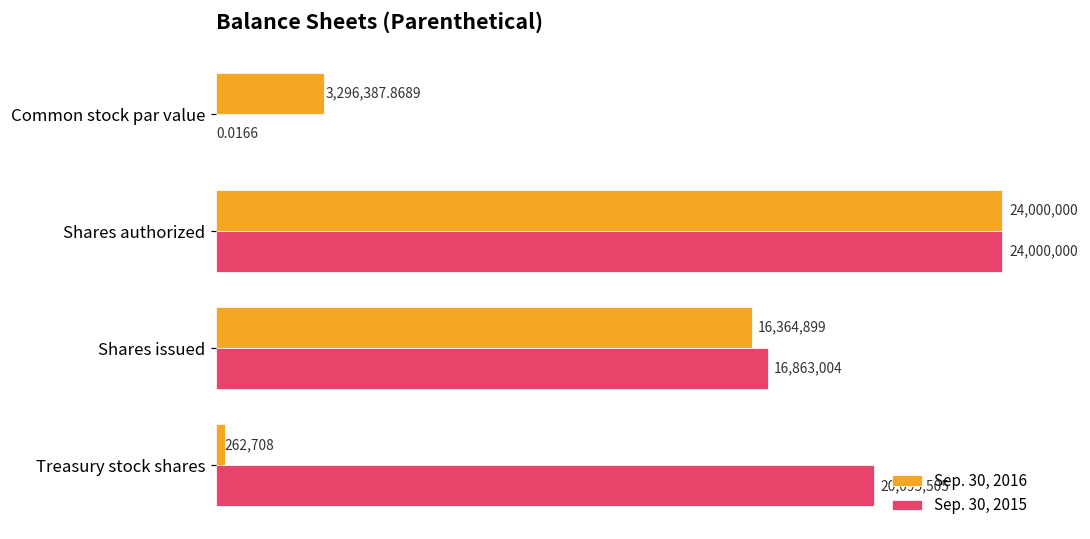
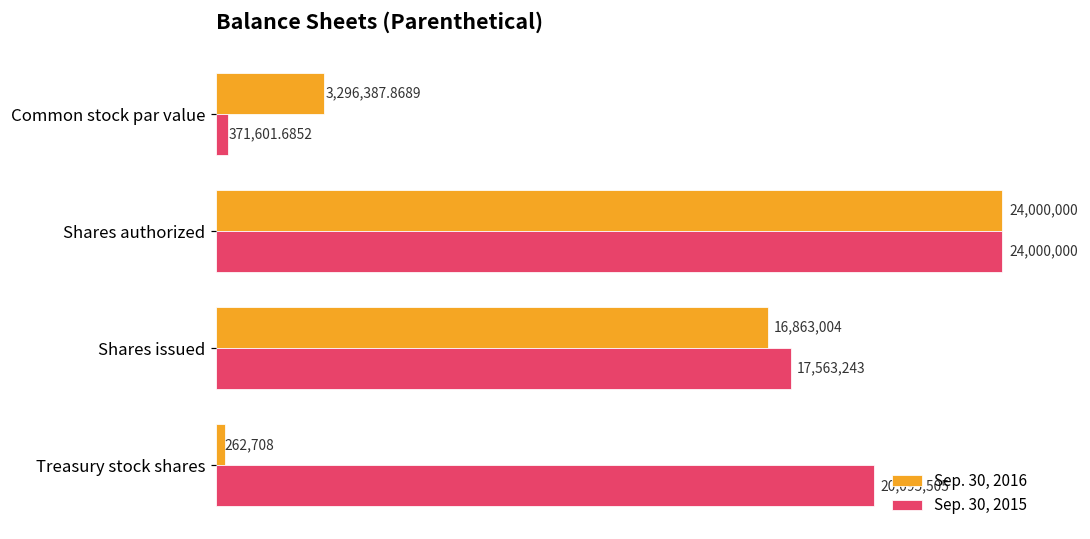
Sep. 30, 2015, Common stock par value: 0.0166 -> 371,601.6852
Sep. 30, 2016, Shares issued: 16,364,899 -> 16,863,004
Sep. 30, 2015, Shares issued: 16,863,004 -> 17,563,243
